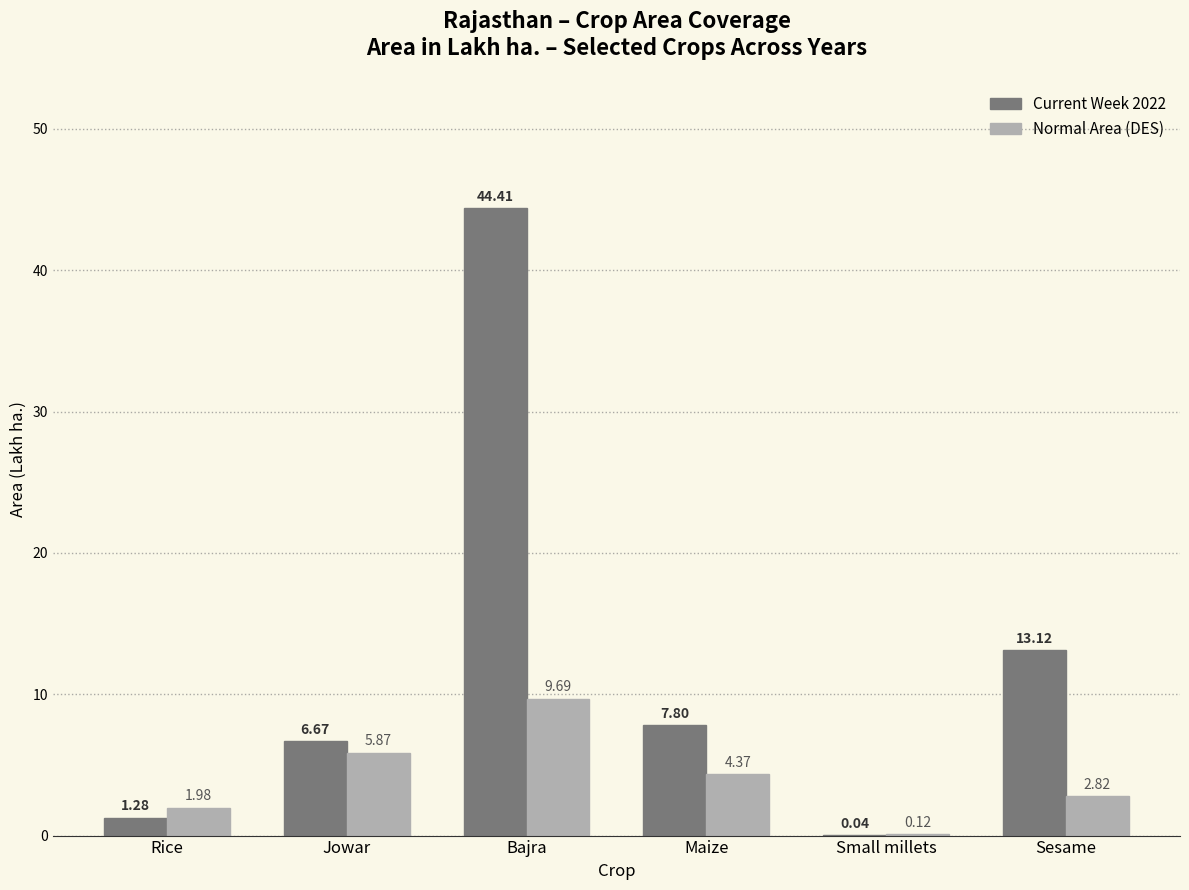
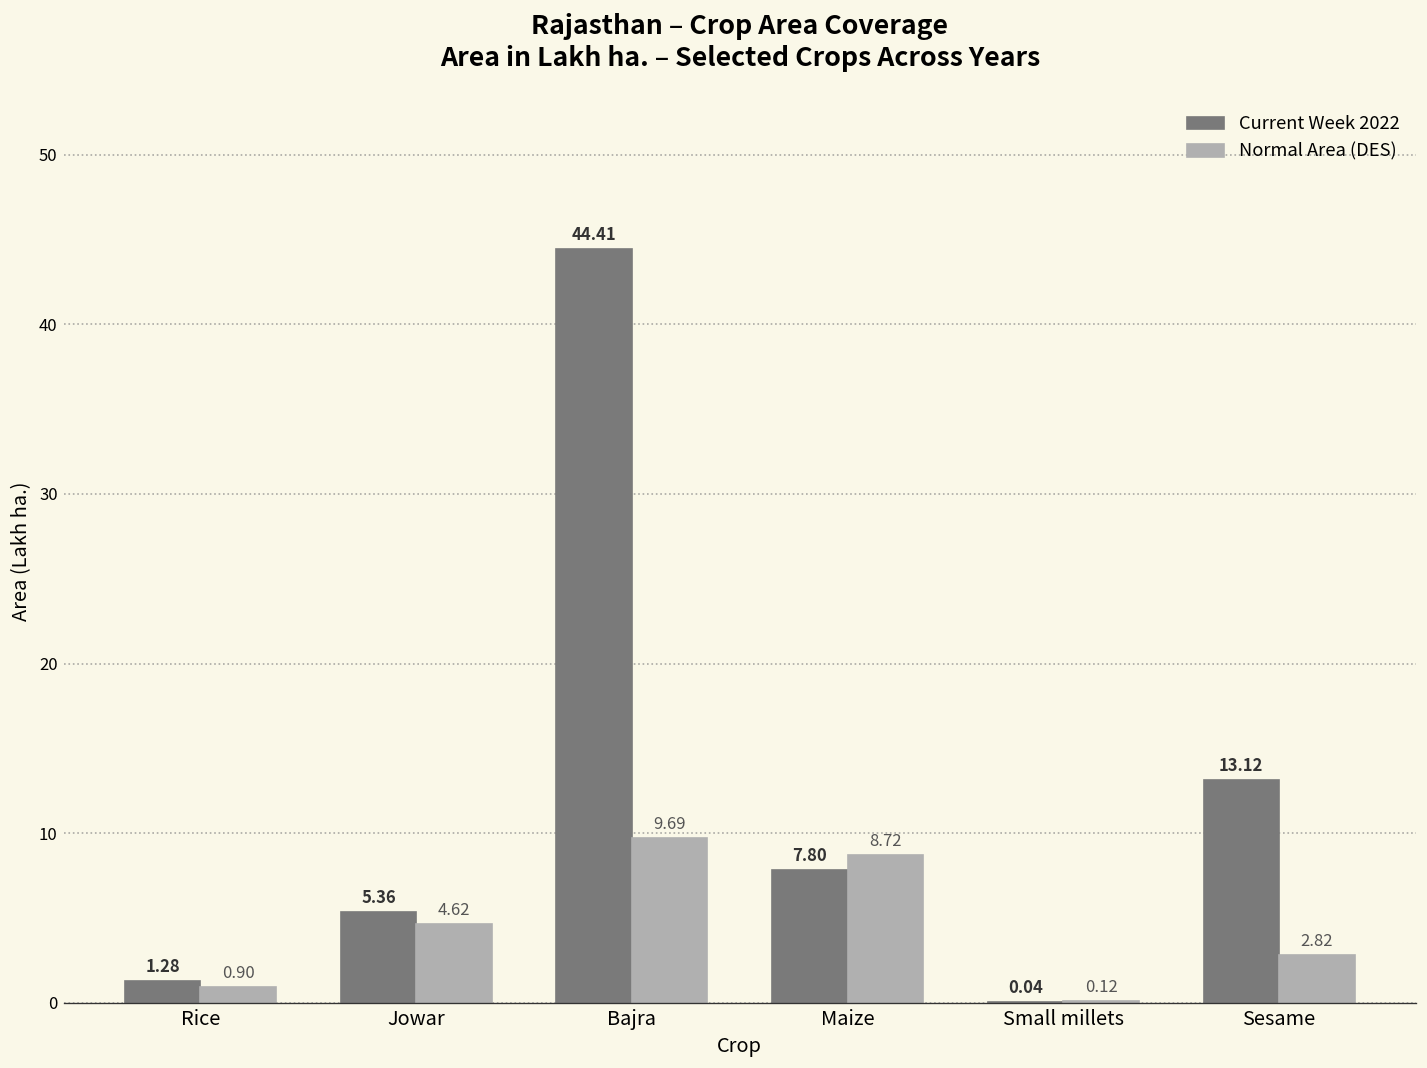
Normal Area (DES), Rice: 1.98 -> 0.90
Current Week 2022, Jowar: 6.67 -> 5.36
Normal Area (DES), Jowar: 5.87 -> 4.62
Normal Area (DES), Maize: 4.37 -> 8.72
